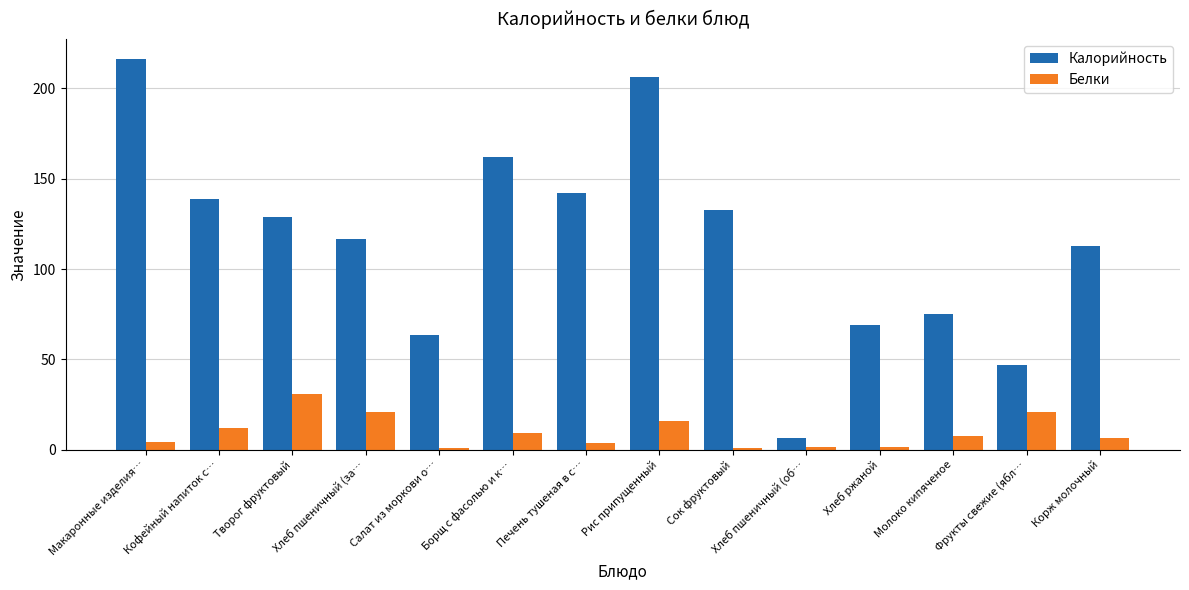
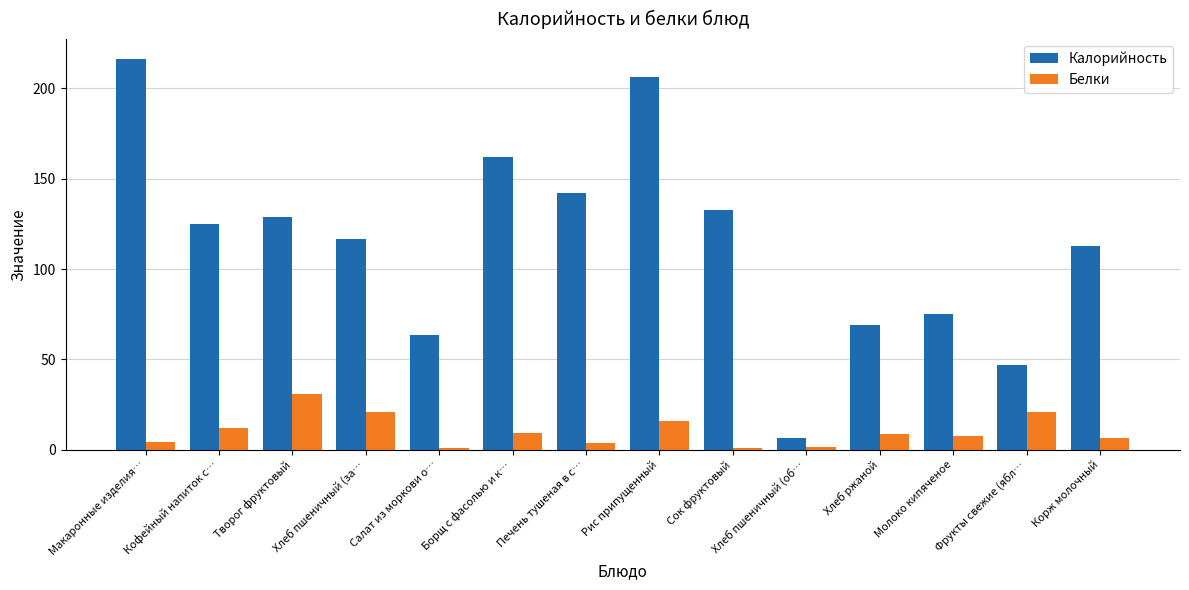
Калорийность, Кофейный напиток с…: 139 -> 125
Белки, Хлеб ржаной: 2 -> 9
